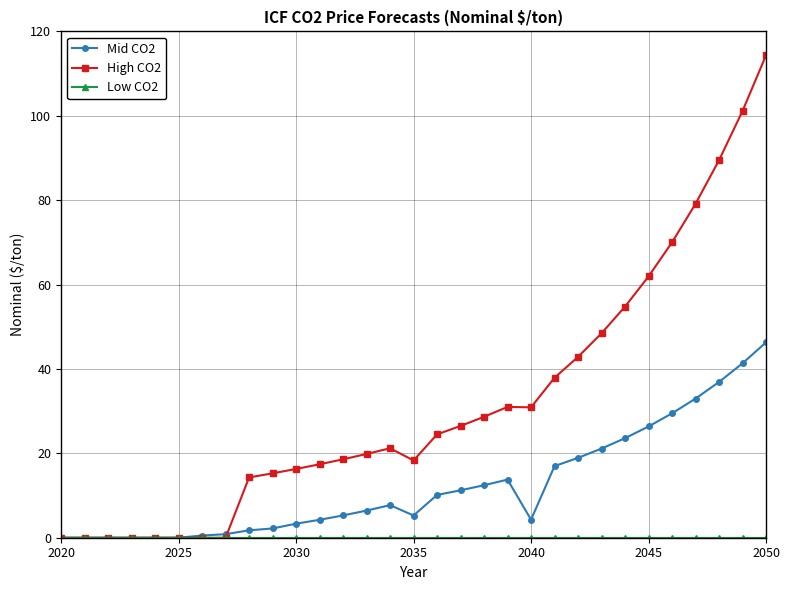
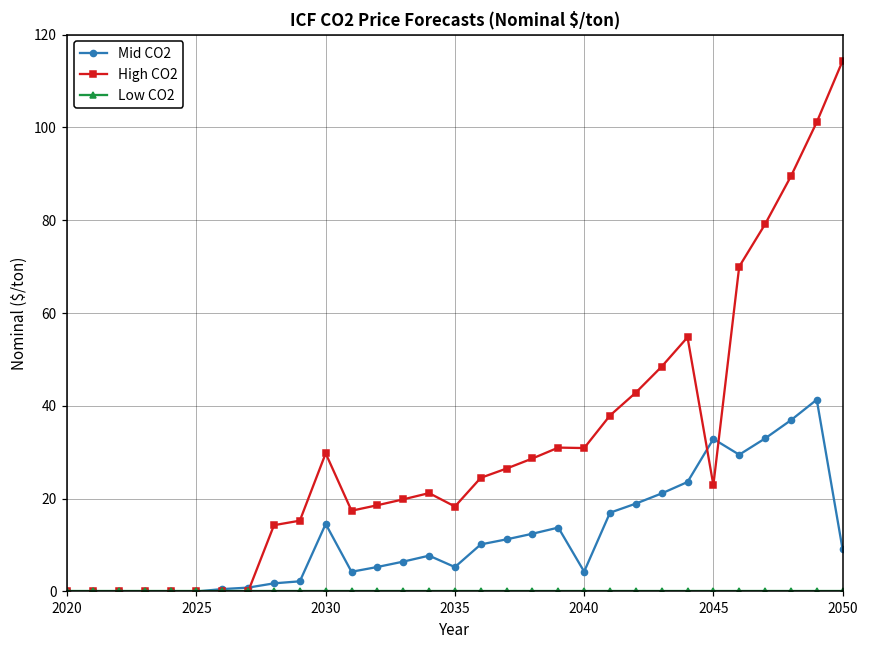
Mid CO2, 2030: 3 -> 15
High CO2, 2030: 16 -> 30
Mid CO2, 2045: 26 -> 33
High CO2, 2045: 62 -> 23
Mid CO2, 2050: 46 -> 9
